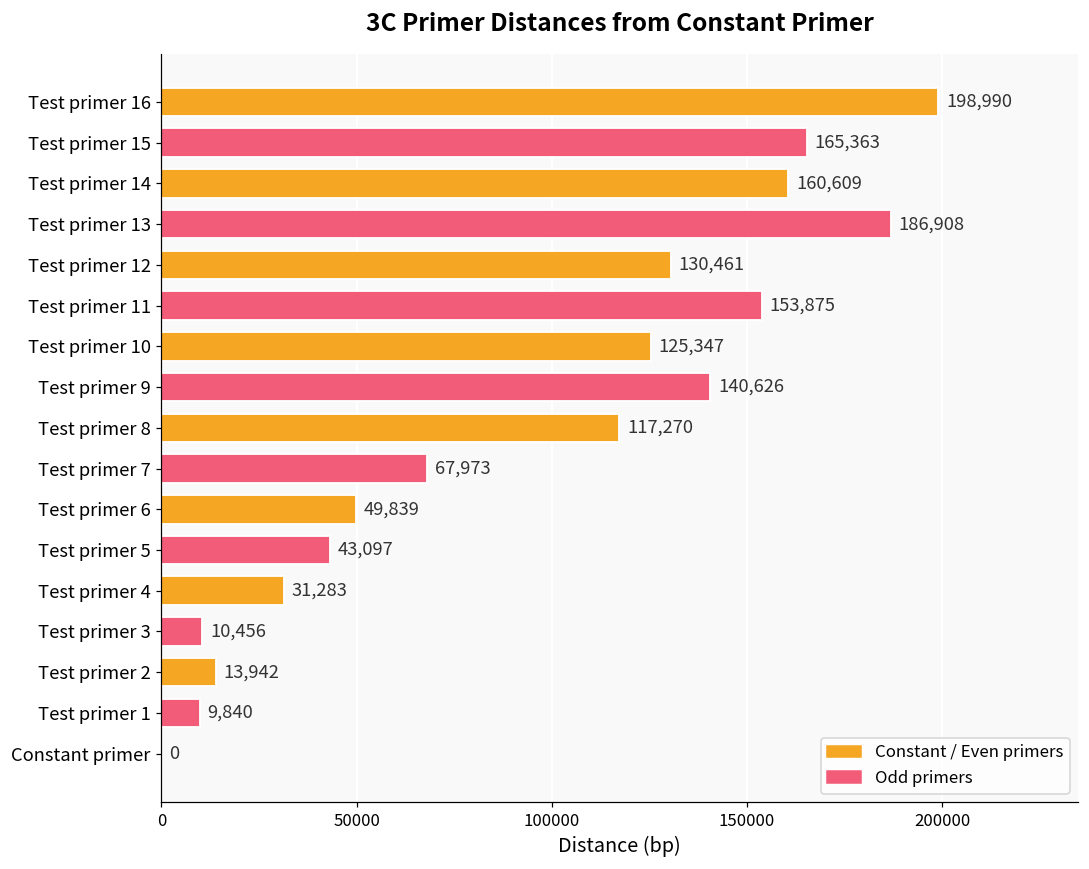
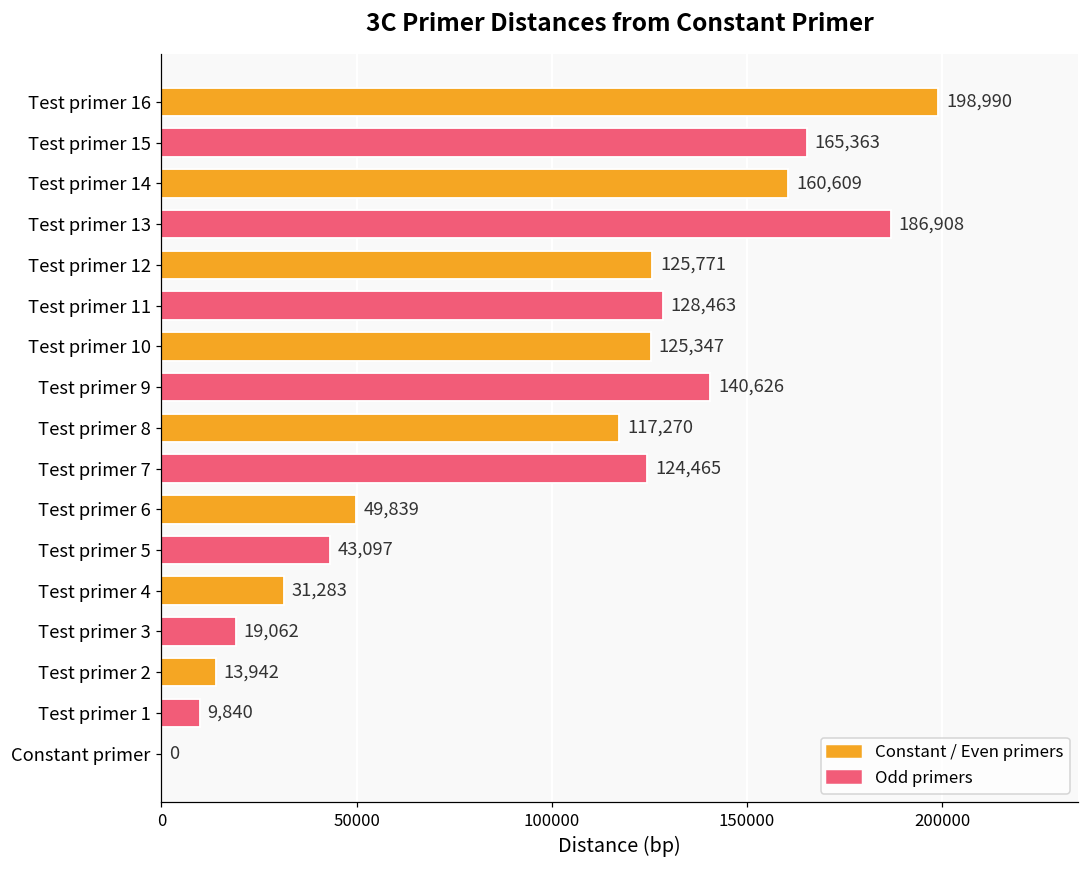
Test primer 12: 130,461 -> 125,771
Test primer 11: 153,875 -> 128,463
Test primer 7: 67,973 -> 124,465
Test primer 3: 10,456 -> 19,062
